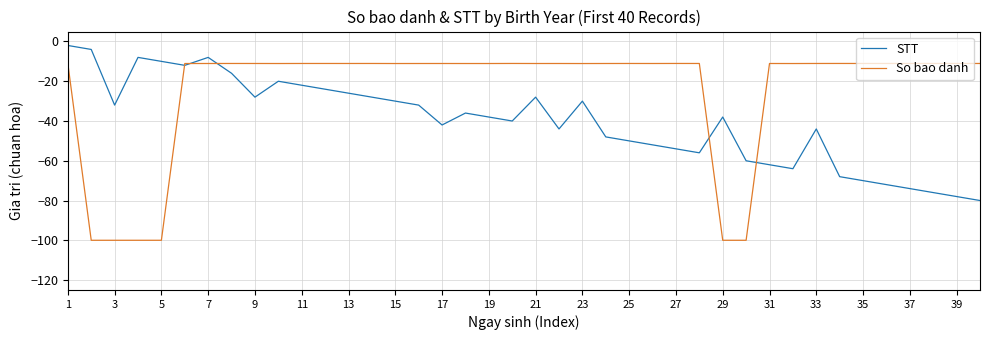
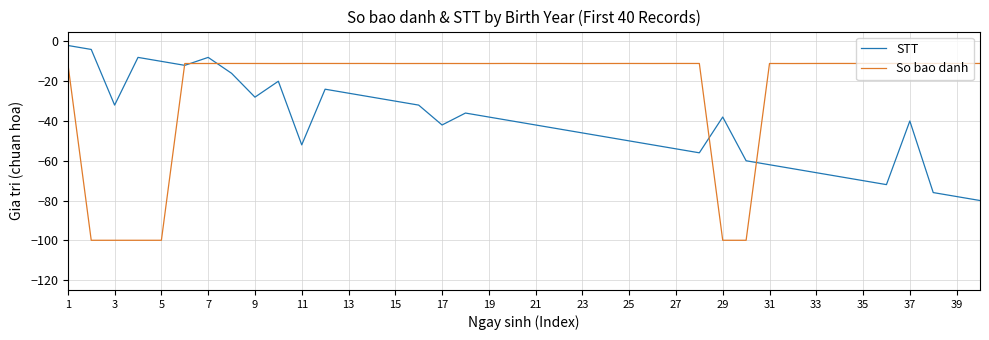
STT, 11: -22 -> -52
STT, 21: -28 -> -42
STT, 23: -30 -> -46
STT, 33: -44 -> -66
STT, 37: -74 -> -40
